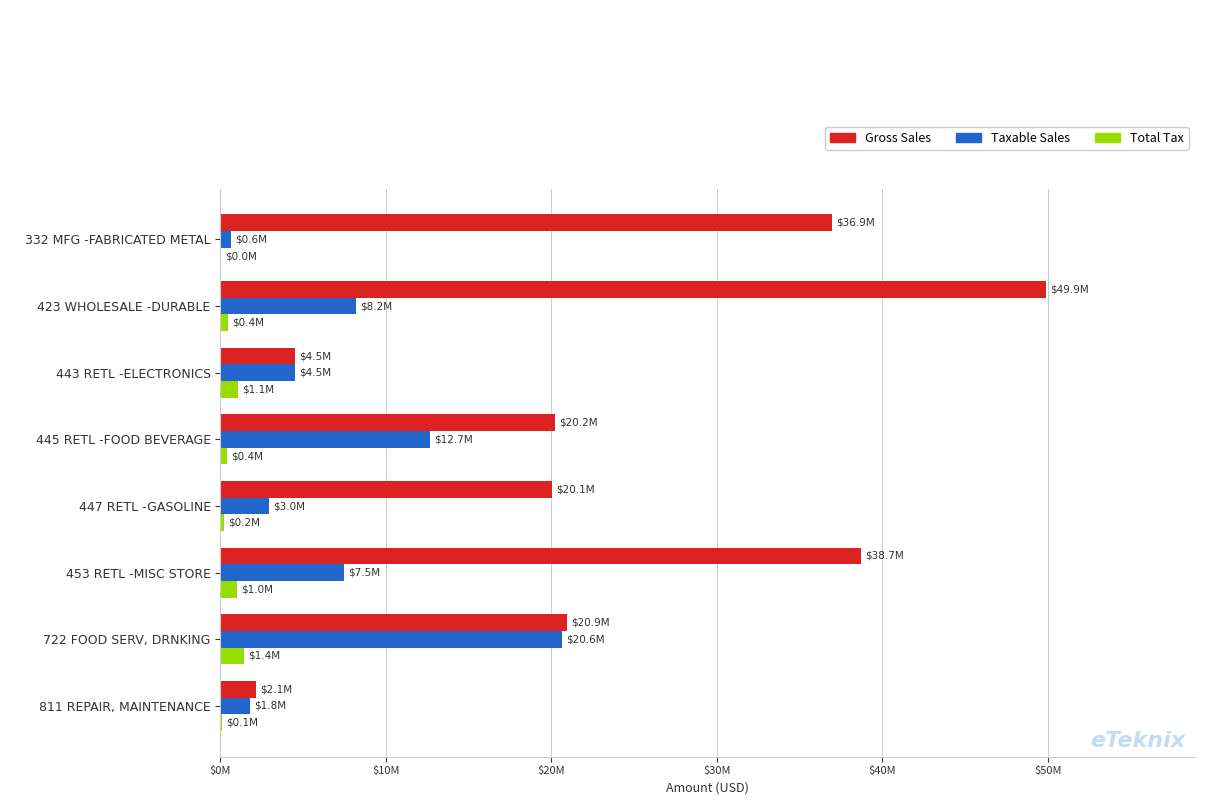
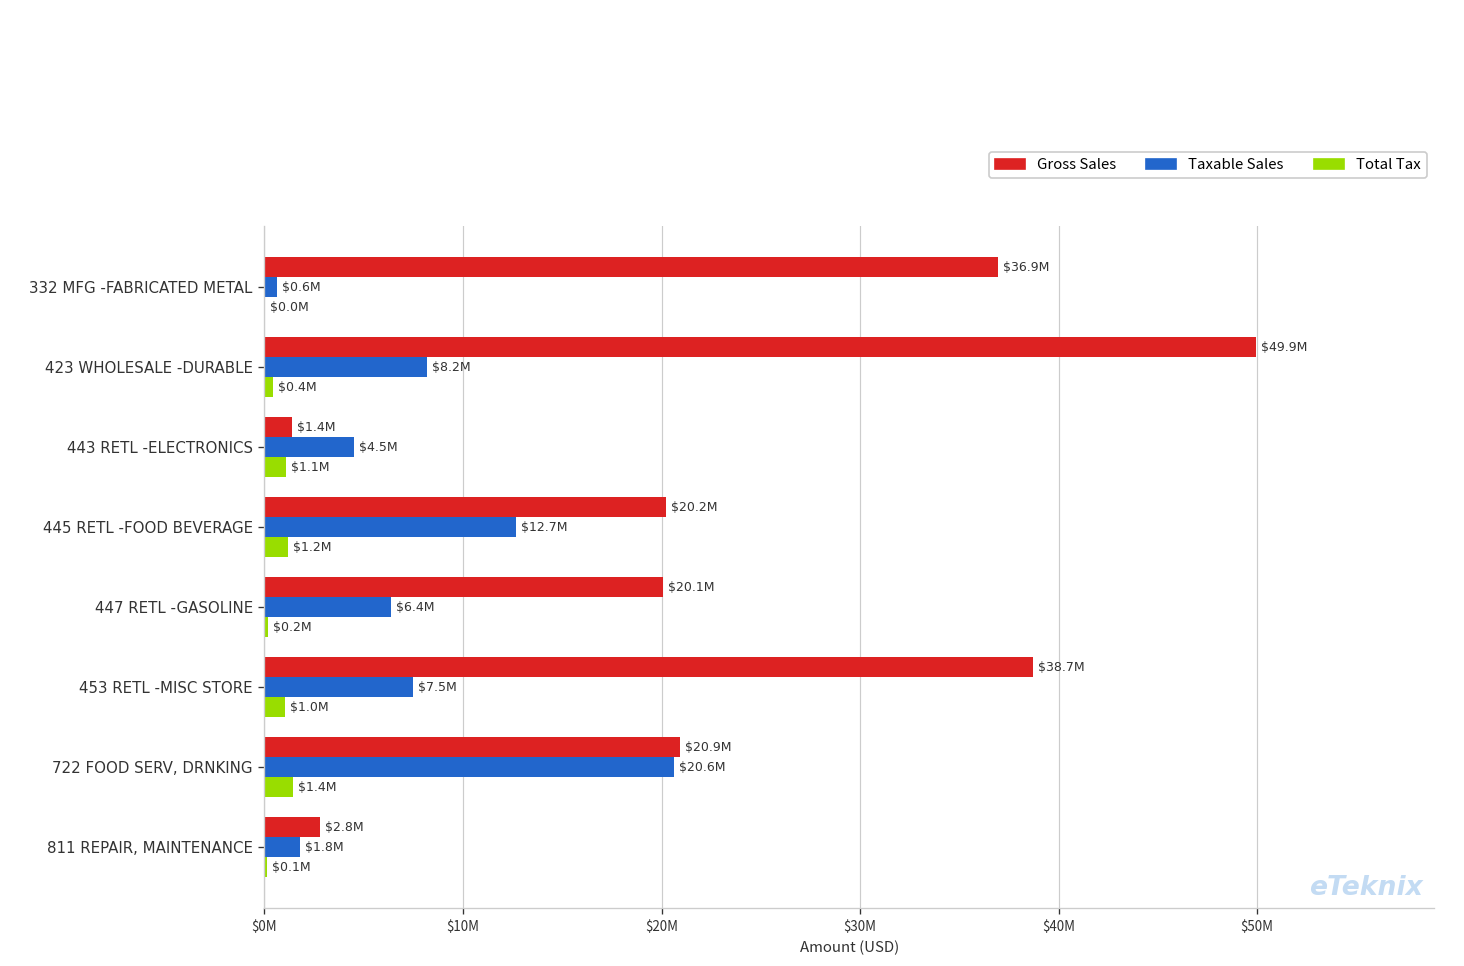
Gross Sales, 443 RETL -ELECTRONICS: $4.5M -> $1.4M
Total Tax, 445 RETL -FOOD BEVERAGE: $0.4M -> $1.2M
Taxable Sales, 447 RETL -GASOLINE: $3.0M -> $6.4M
Gross Sales, 811 REPAIR, MAINTENANCE: $2.1M -> $2.8M
